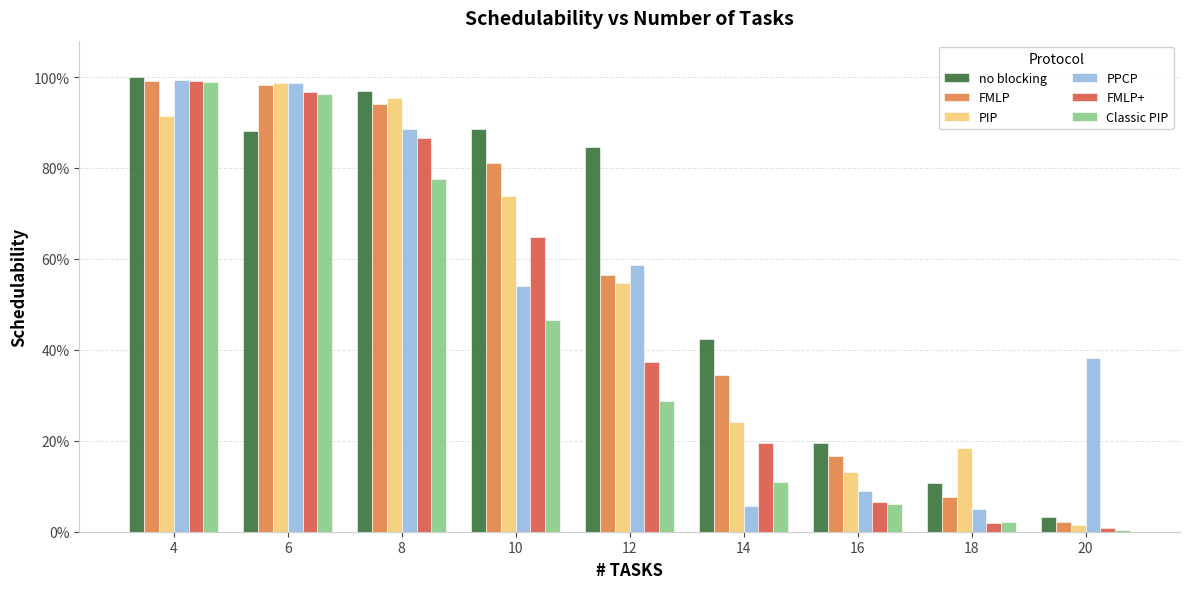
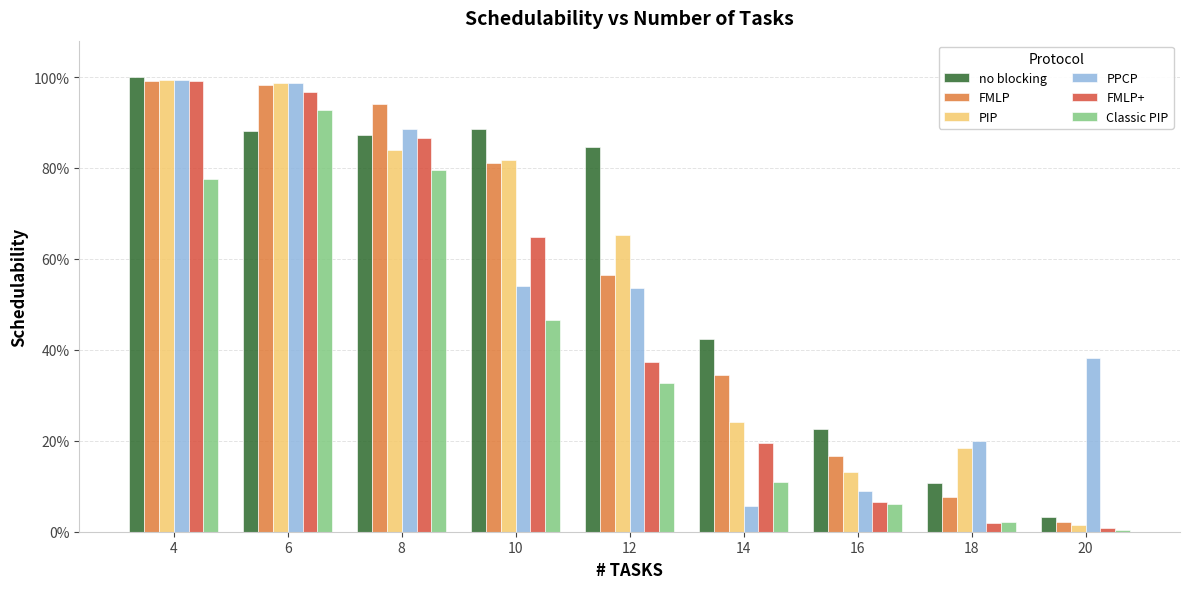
PIP, 4: 91% -> 99%
Classic PIP, 4: 99% -> 78%
Classic PIP, 6: 96% -> 93%
no blocking, 8: 97% -> 87%
PIP, 8: 95% -> 84%
Classic PIP, 8: 78% -> 80%
PIP, 10: 74% -> 82%
PIP, 12: 55% -> 65%
PPCP, 12: 59% -> 54%
Classic PIP, 12: 29% -> 33%
no blocking, 16: 20% -> 23%
PPCP, 18: 5% -> 20%
